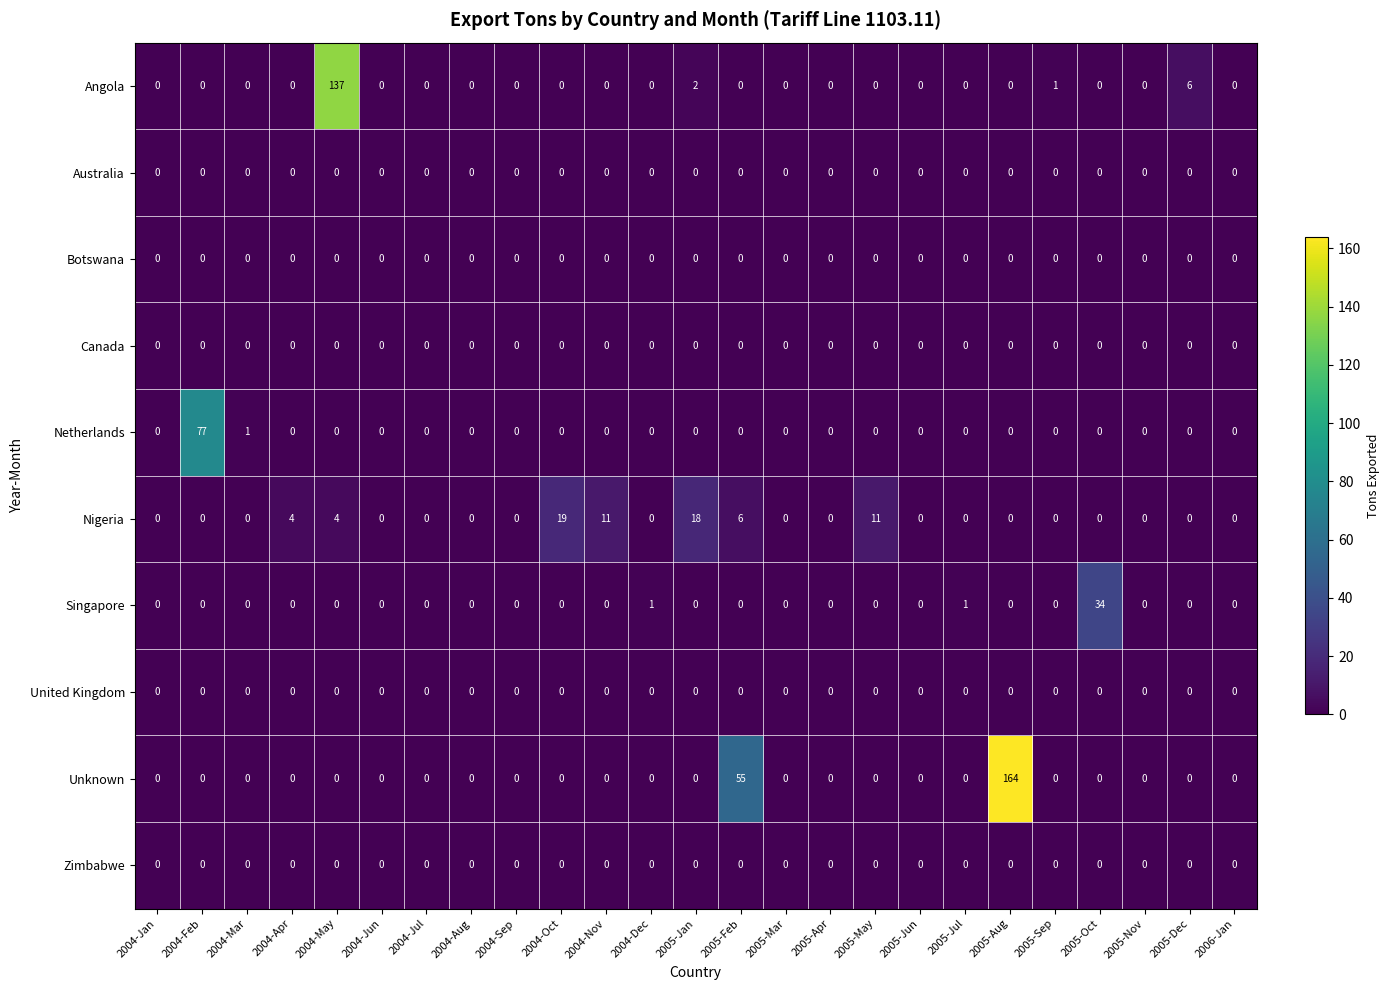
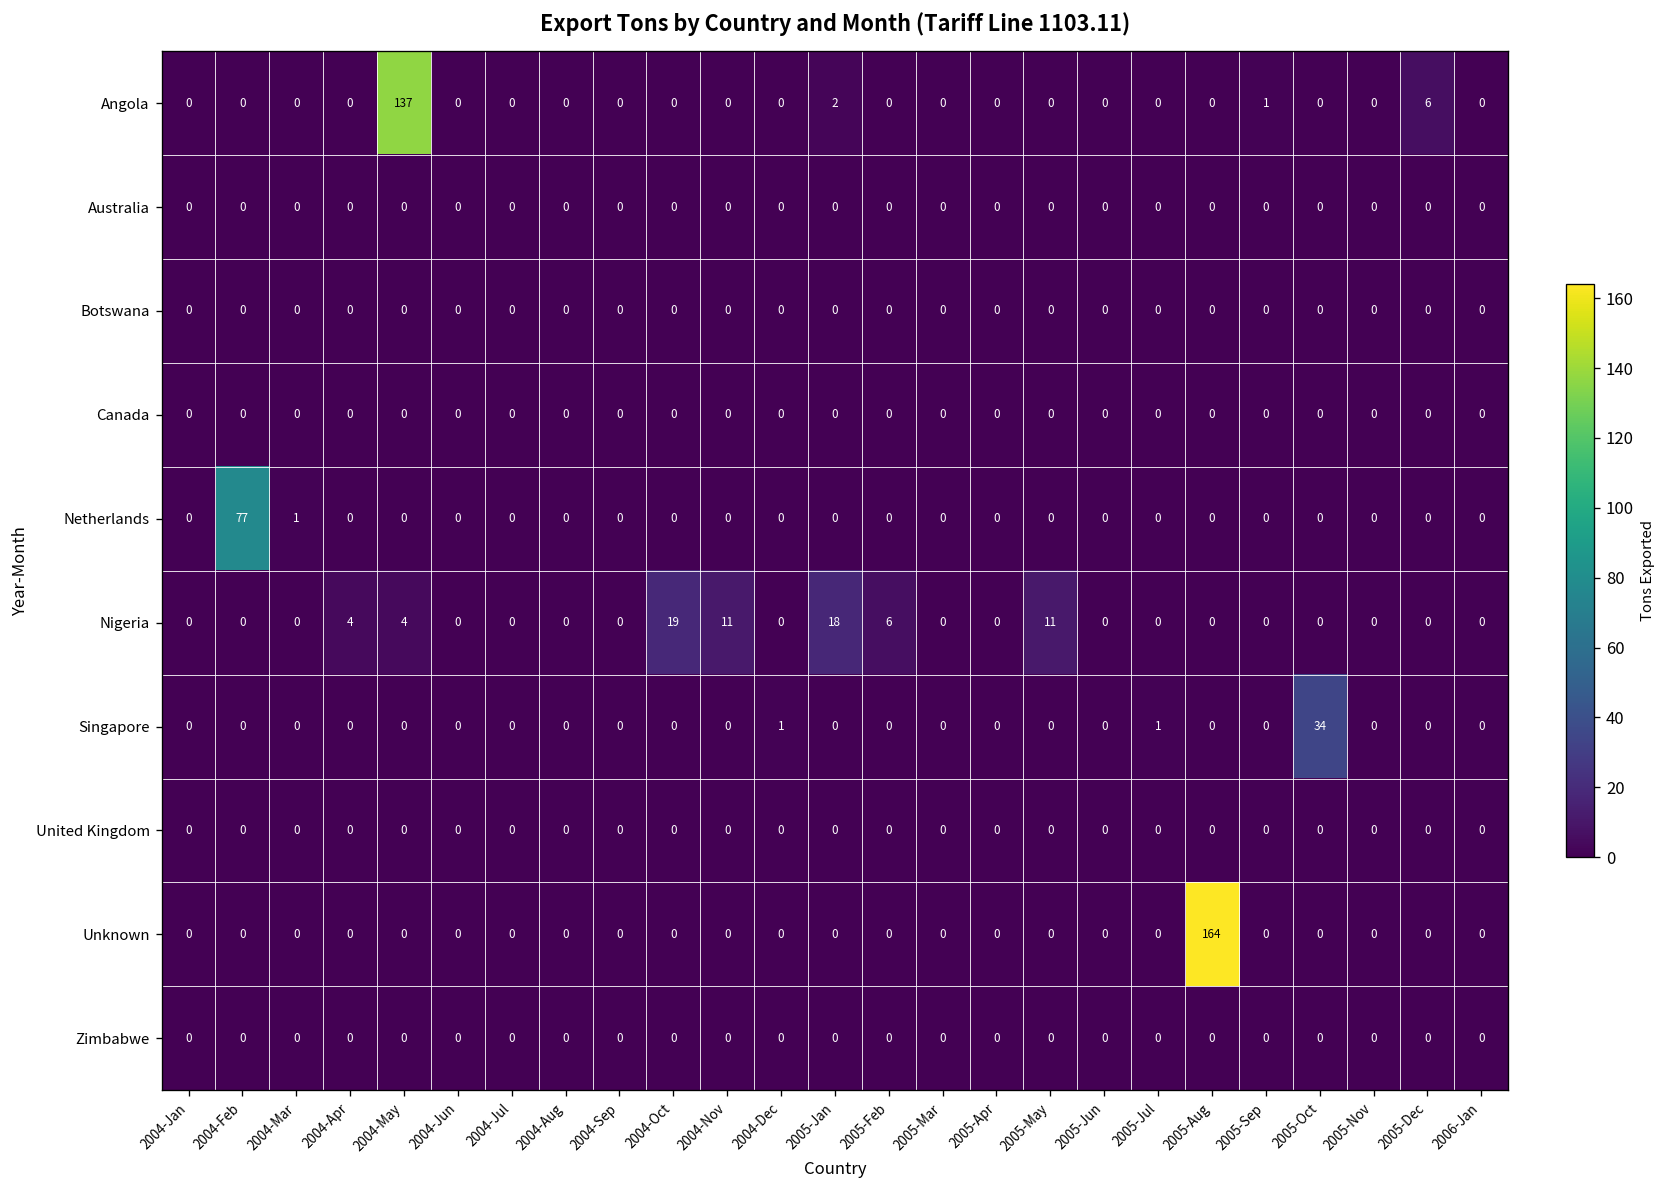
Unknown, 2005-Feb: 55 -> 0
